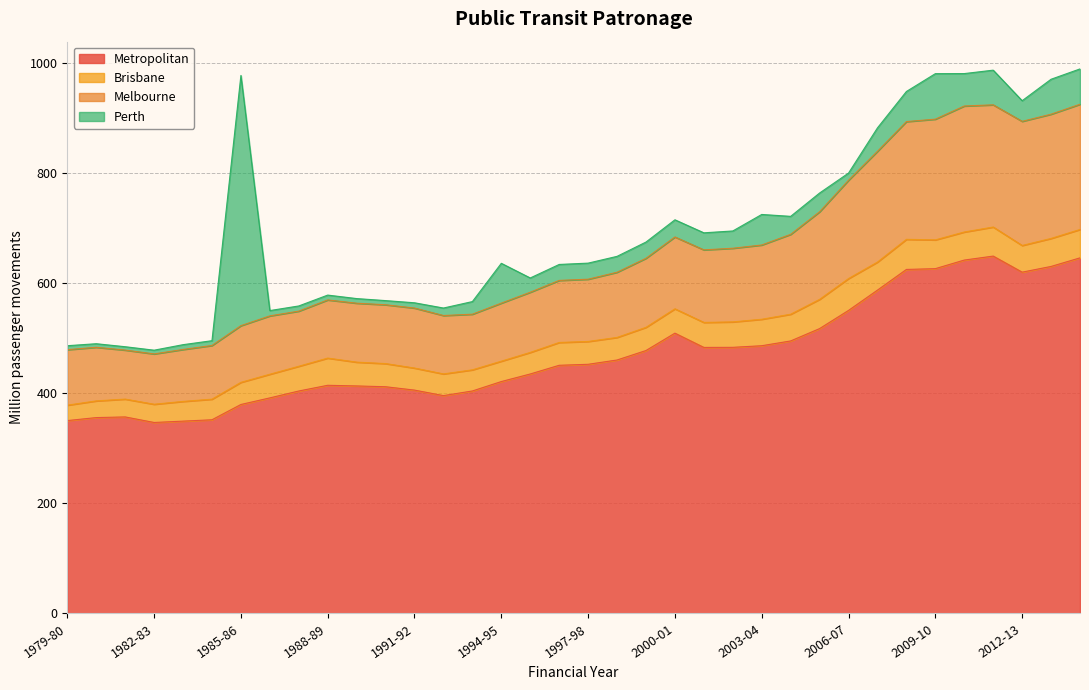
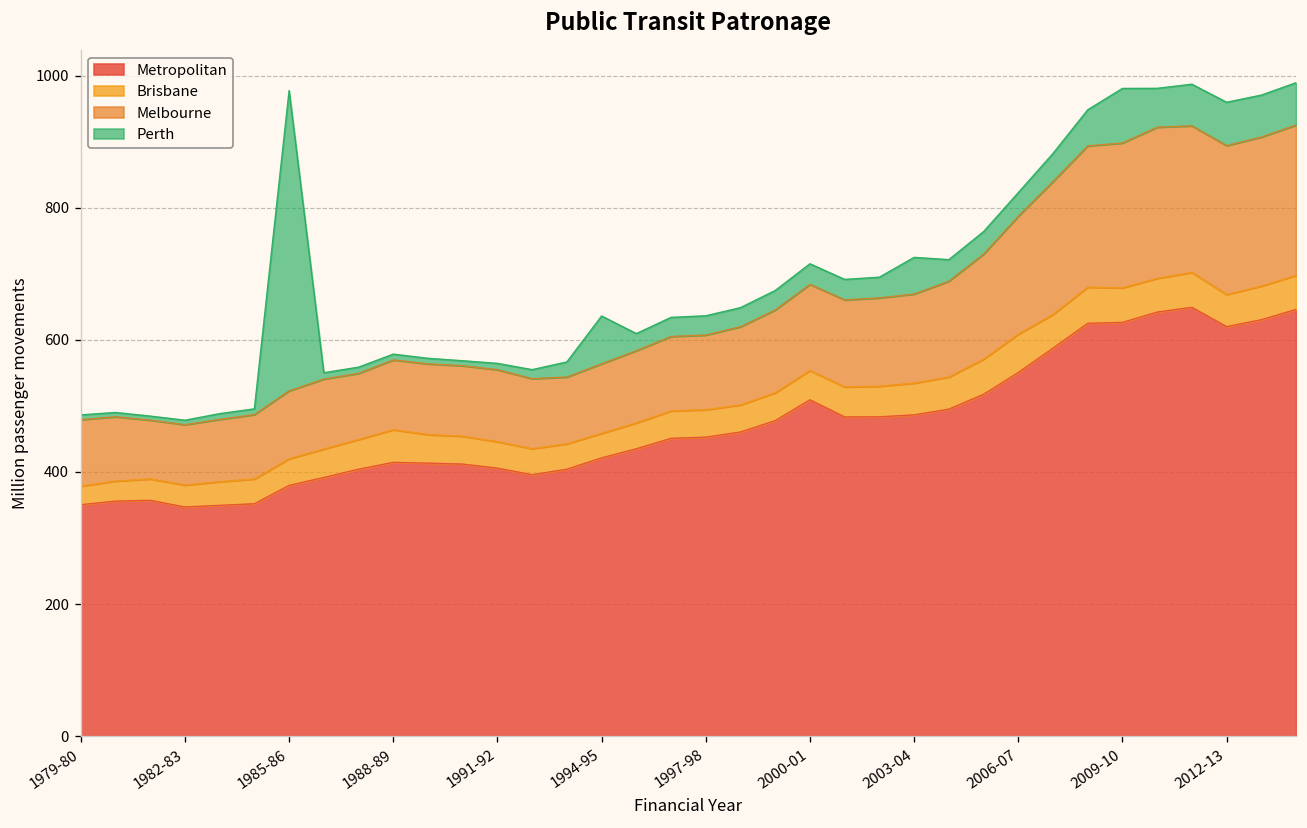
Perth, 2006-07: 10 -> 40
Perth, 2012-13: 40 -> 70
